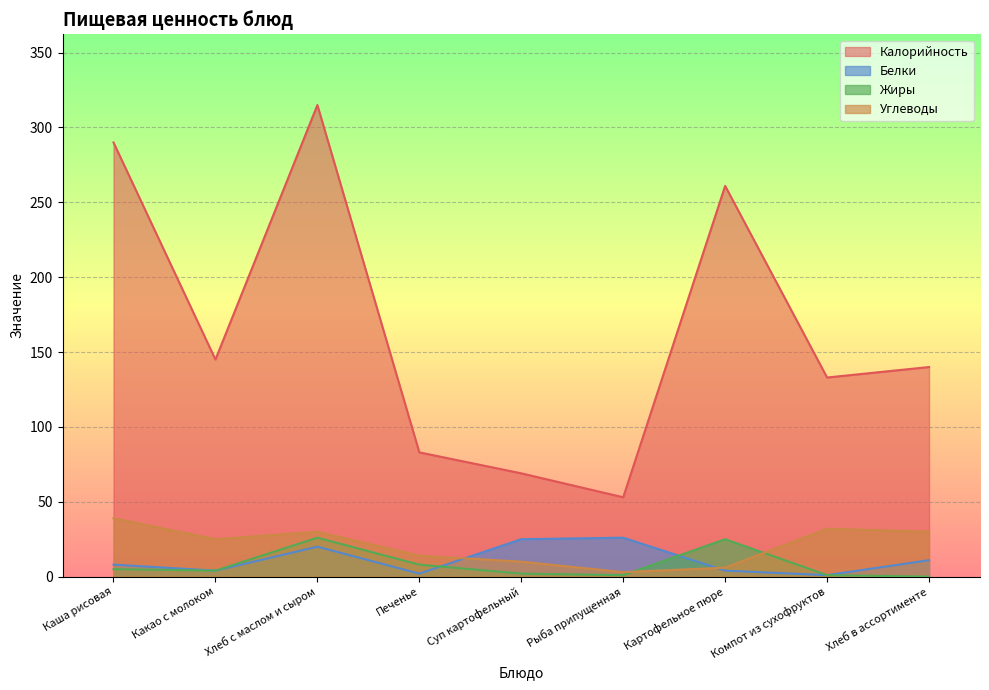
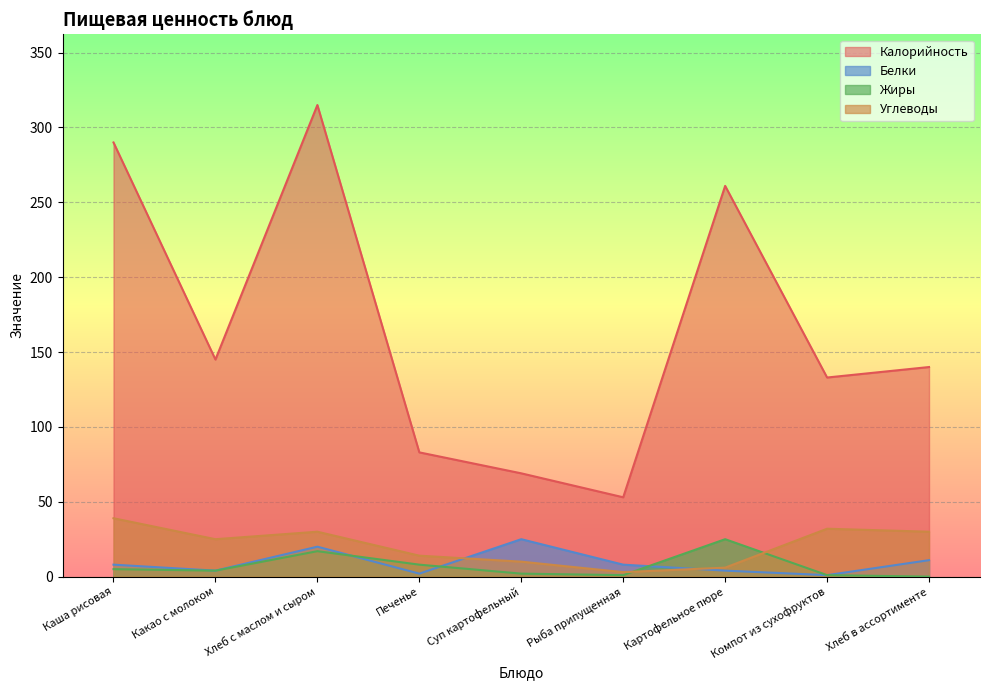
Жиры, Хлеб с маслом и сыром: 26 -> 17
Белки, Рыба припущенная: 26 -> 8
